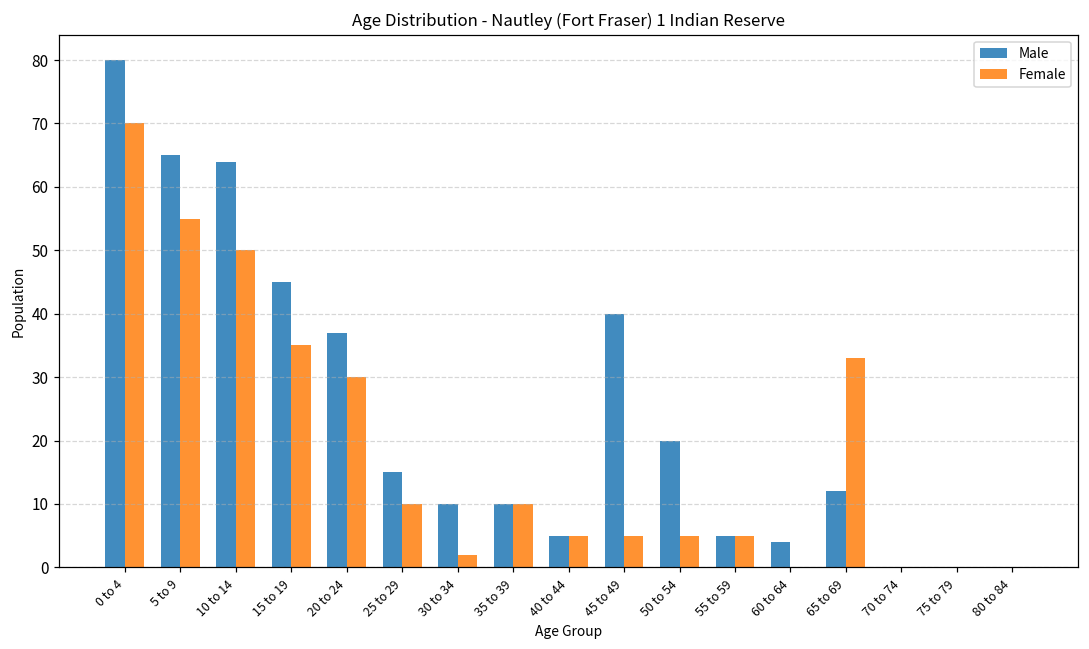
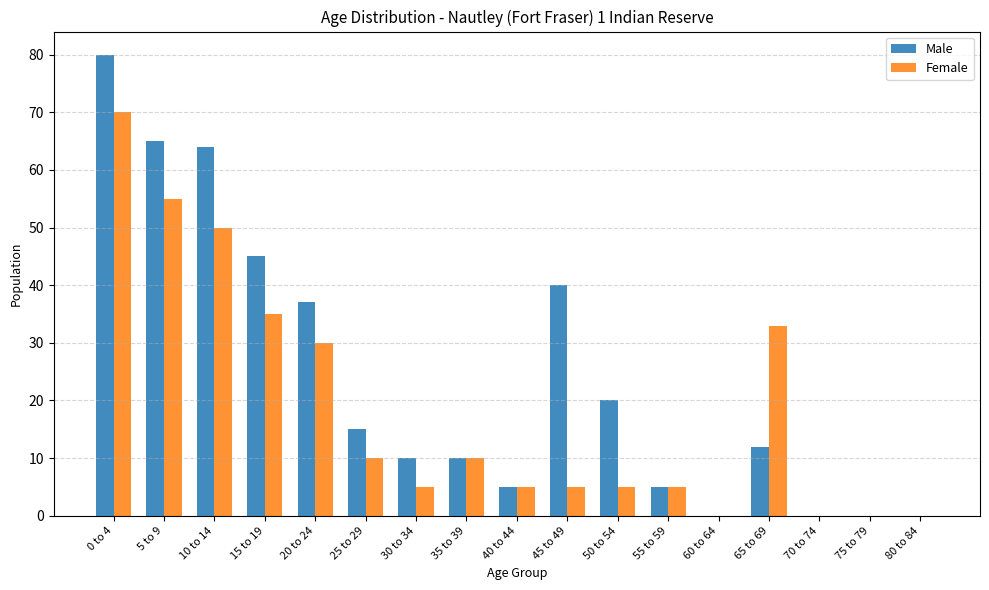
Female, 30 to 34: 2 -> 5
Male, 60 to 64: 4 -> 0
